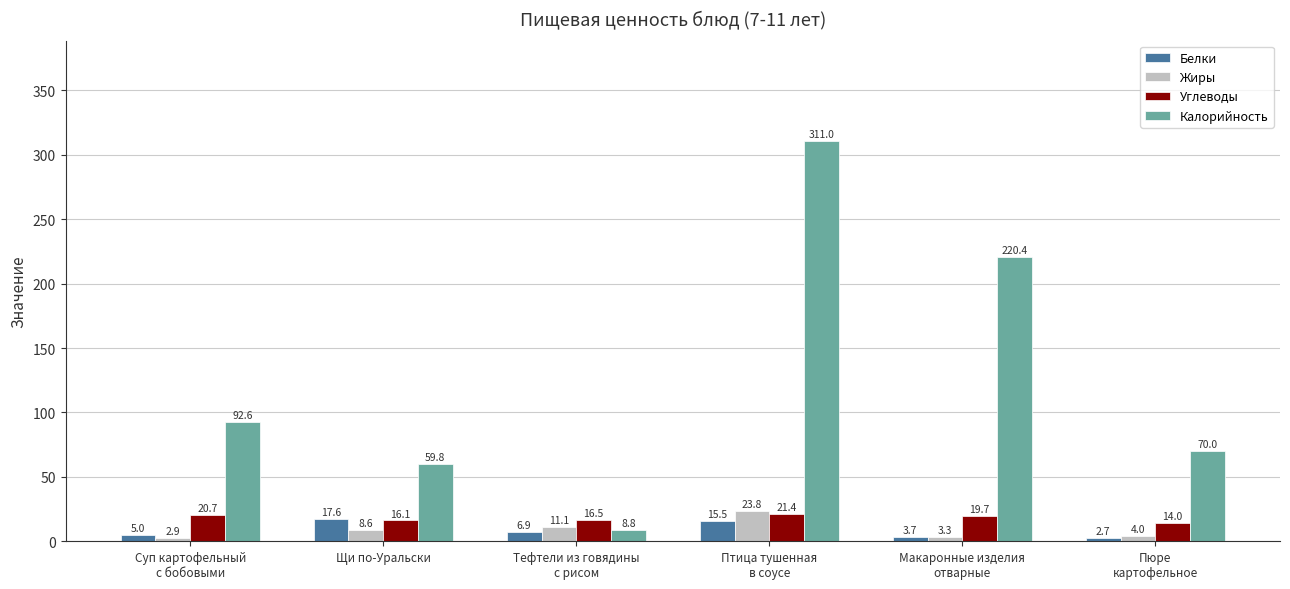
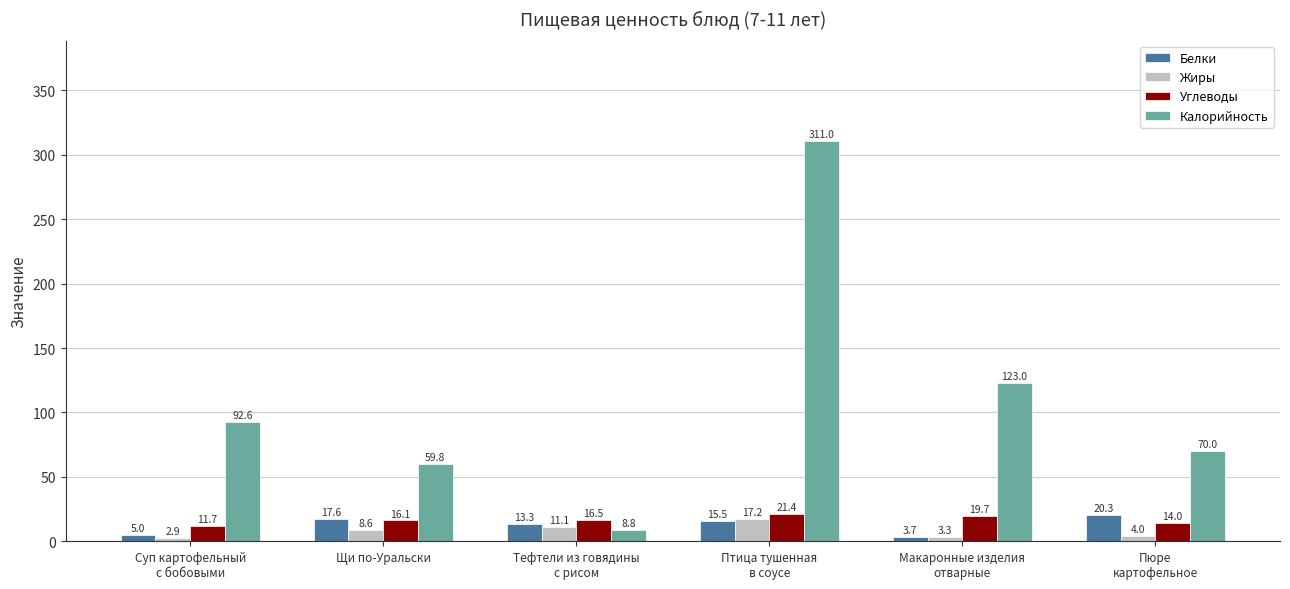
Углеводы, Суп картофельный с бобовыми: 20.7 -> 11.7
Белки, Тефтели из говядины с рисом: 6.9 -> 13.3
Жиры, Птица тушенная в соусе: 23.8 -> 17.2
Калорийность, Макаронные изделия отварные: 220.4 -> 123.0
Белки, Пюре картофельное: 2.7 -> 20.3
